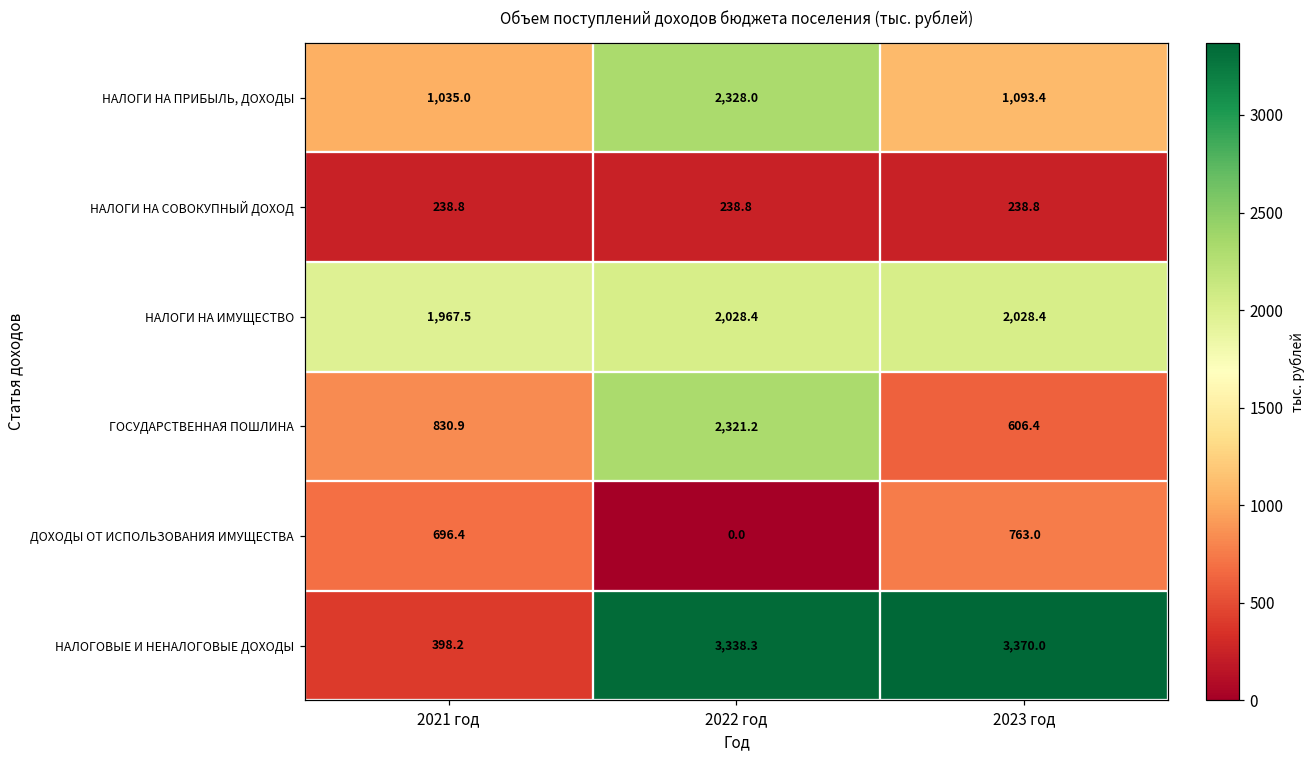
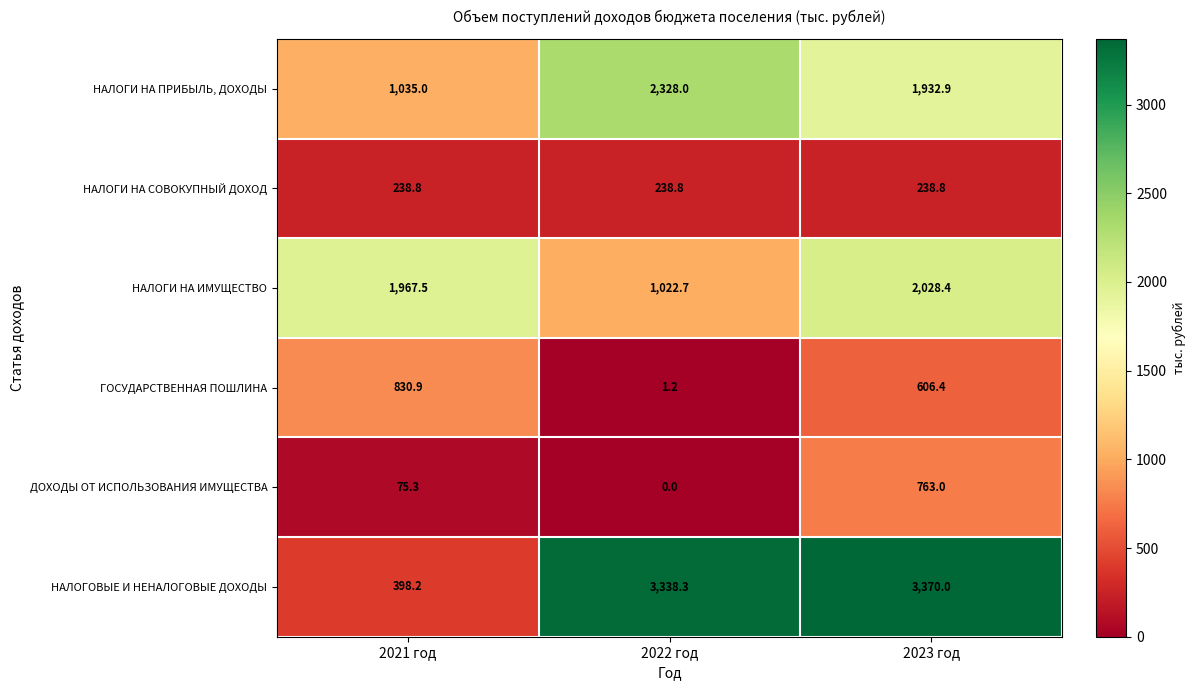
НАЛОГИ НА ПРИБЫЛЬ, ДОХОДЫ, 2023 год: 1,093.4 -> 1,932.9
НАЛОГИ НА ИМУЩЕСТВО, 2022 год: 2,028.4 -> 1,022.7
ГОСУДАРСТВЕННАЯ ПОШЛИНА, 2022 год: 2,321.2 -> 1.2
ДОХОДЫ ОТ ИСПОЛЬЗОВАНИЯ ИМУЩЕСТВА, 2021 год: 696.4 -> 75.3
